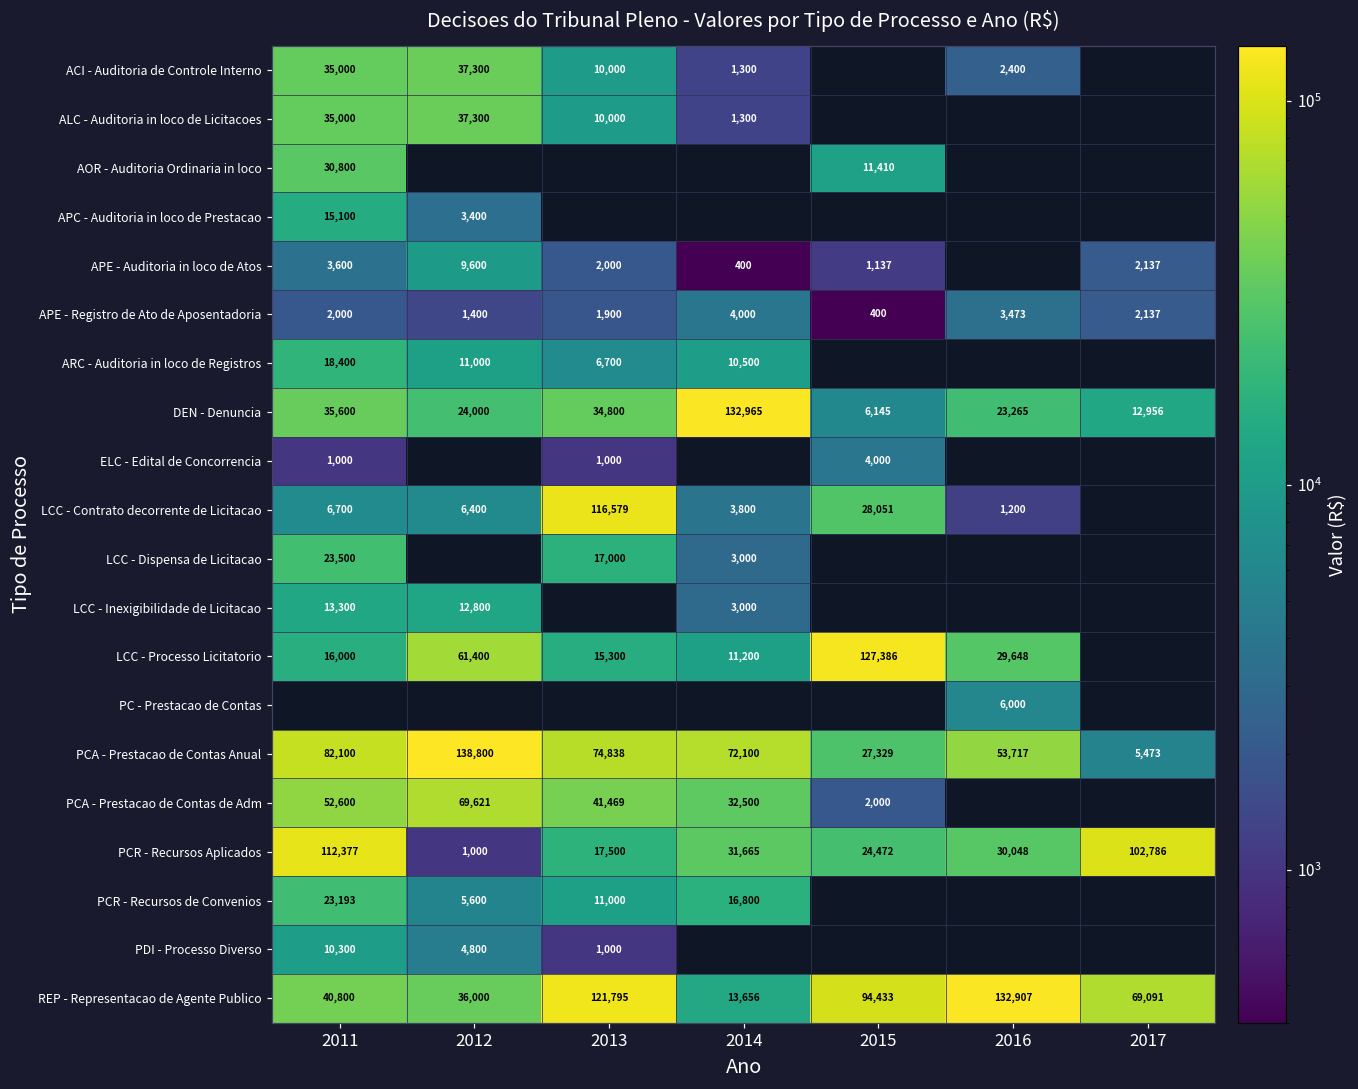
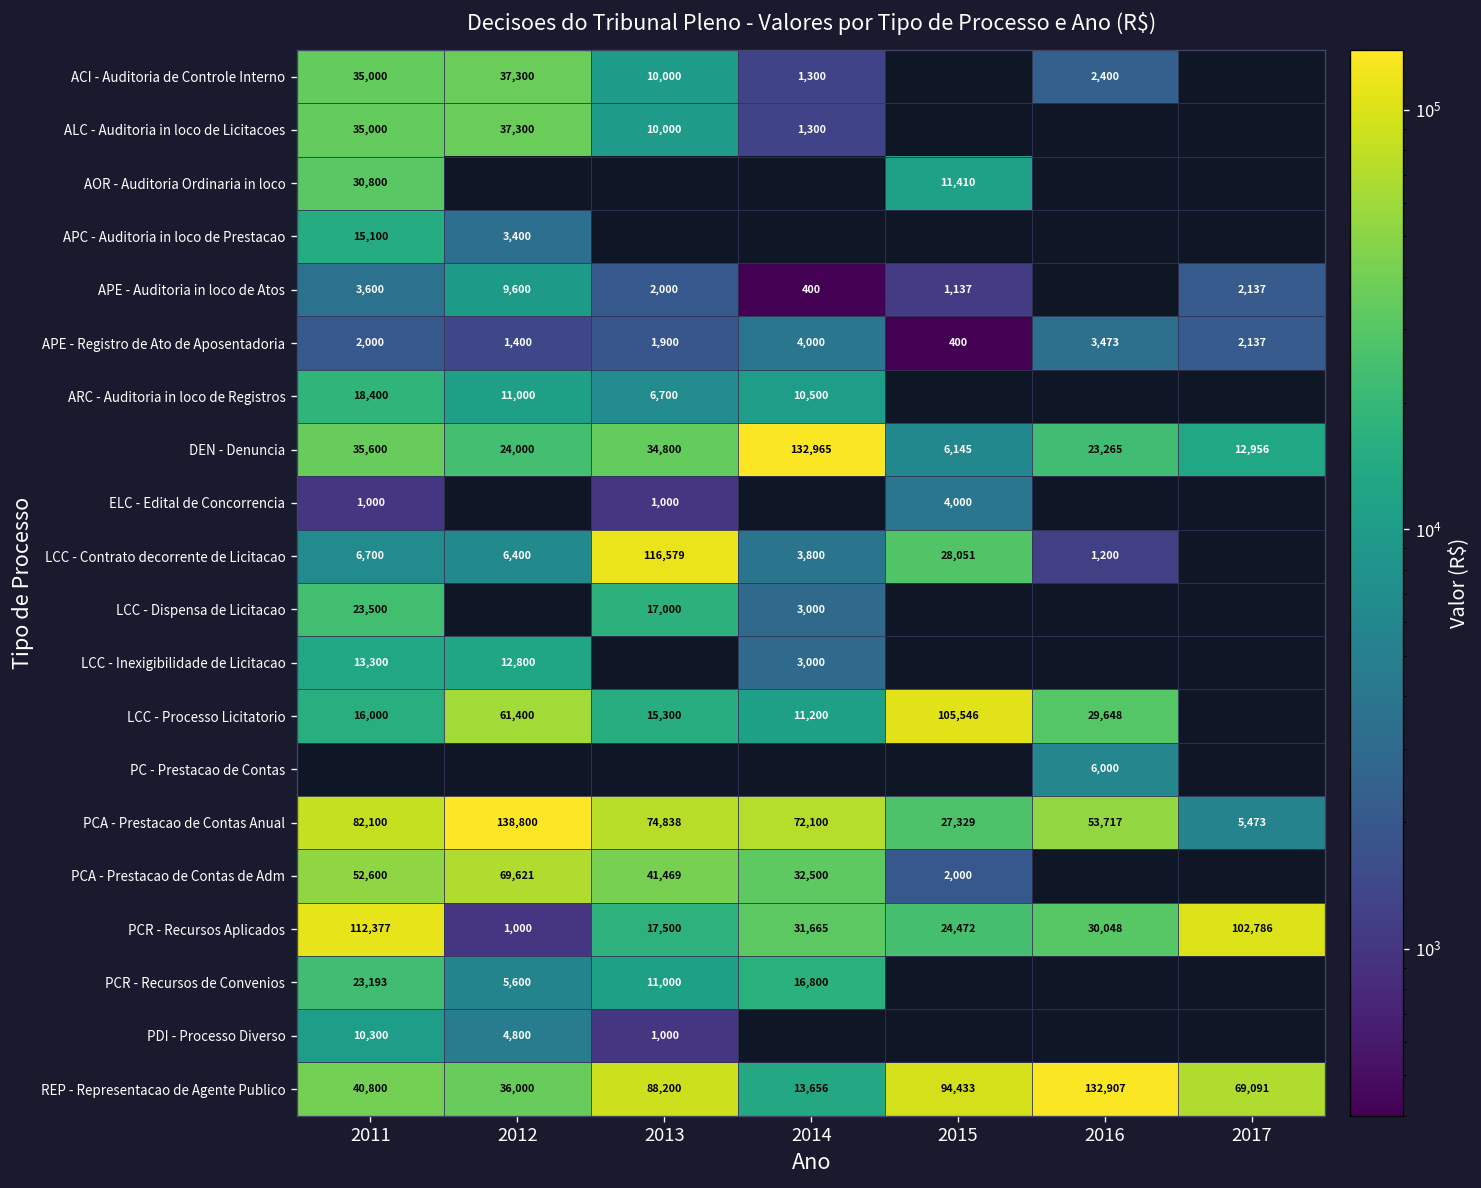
LCC - Processo Licitatorio, 2015: 127,386 -> 105,546
REP - Representacao de Agente Publico, 2013: 121,795 -> 88,200
